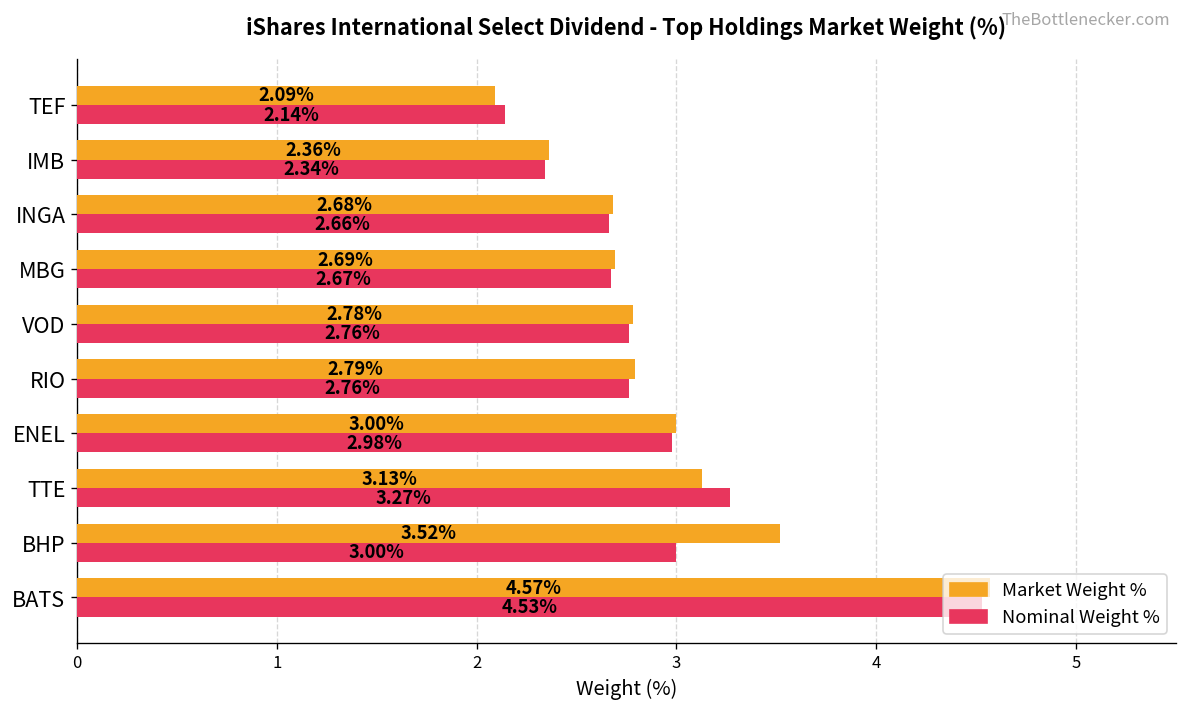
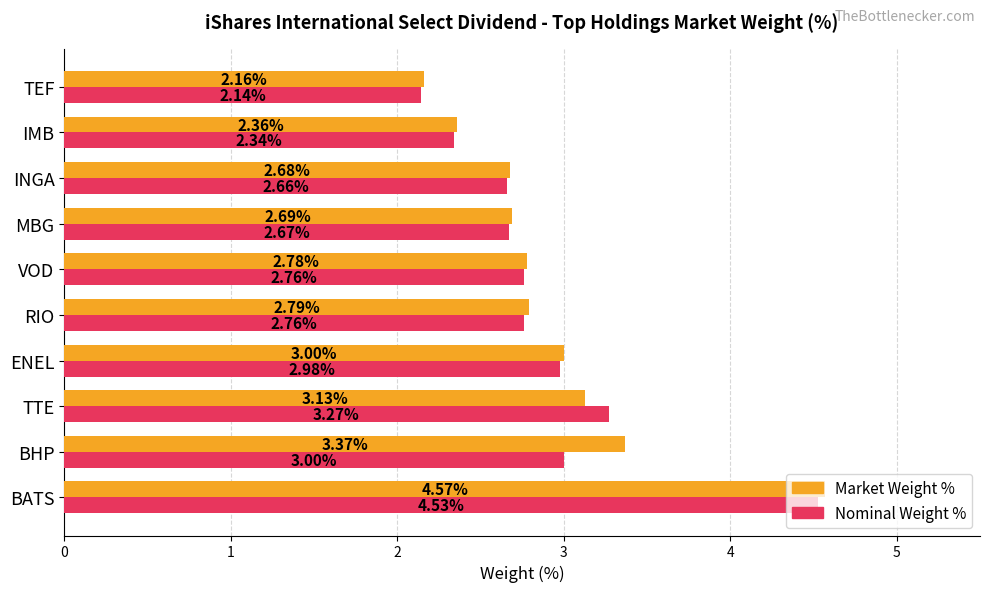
Market Weight %, TEF: 2.09% -> 2.16%
Market Weight %, BHP: 3.52% -> 3.37%
